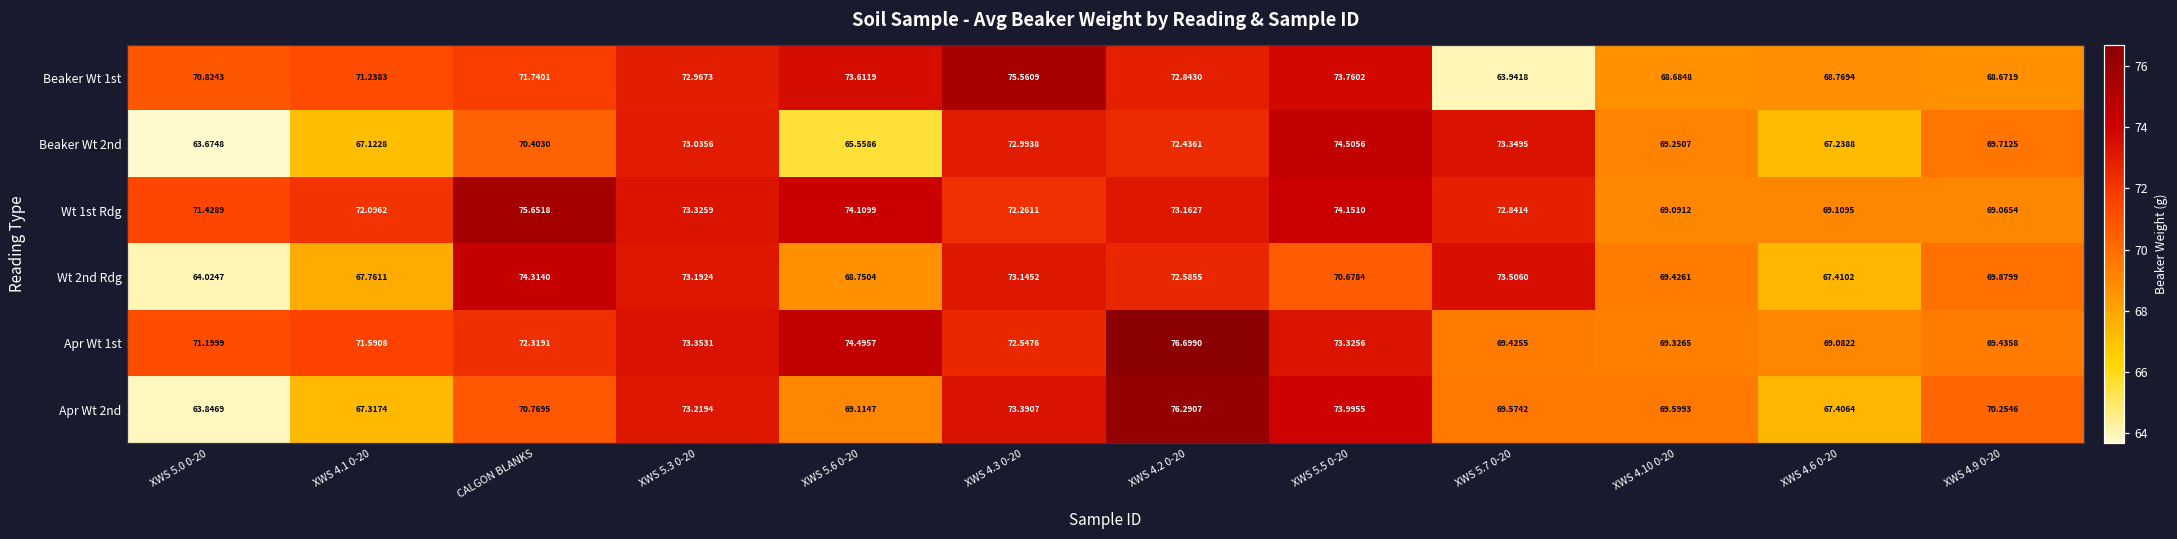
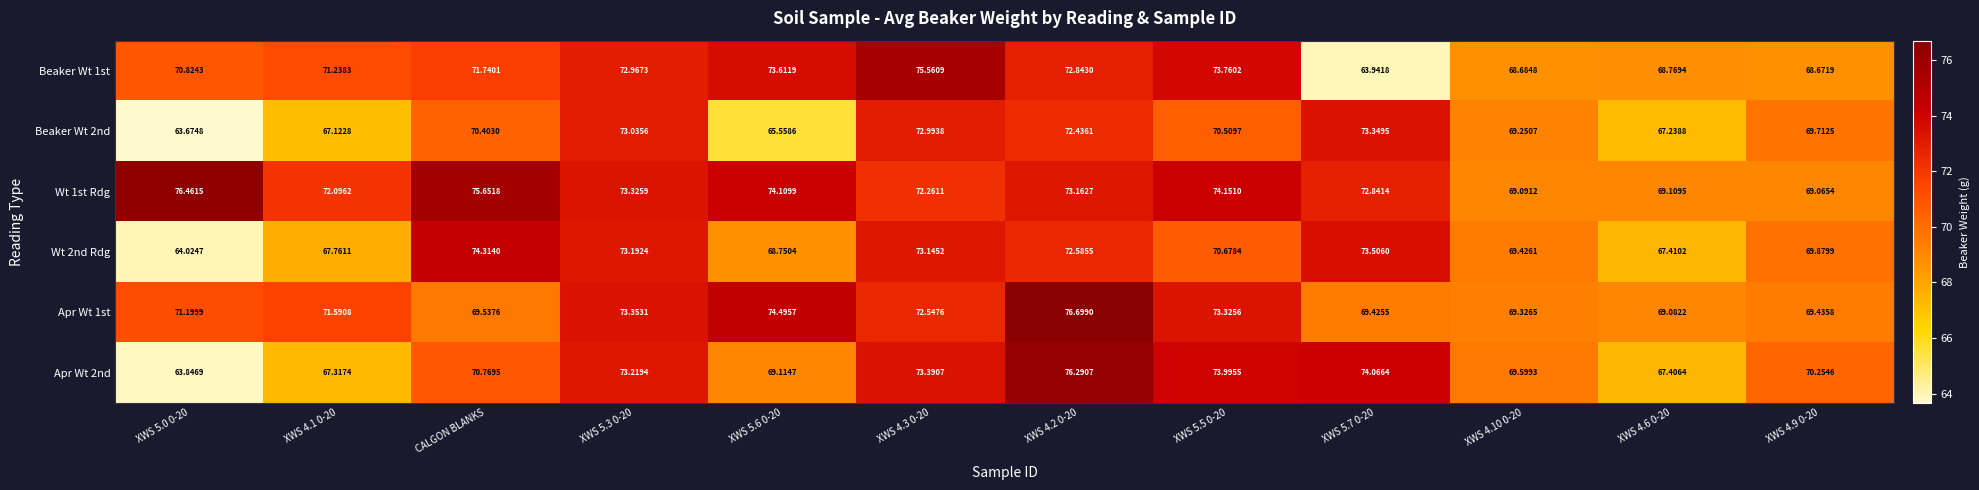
Beaker Wt 2nd, XWS 5.5 0-20: 74.5056 -> 70.5097
Wt 1st Rdg, XWS 5.0 0-20: 71.4289 -> 76.4615
Apr Wt 1st, CALGON BLANKS: 72.3191 -> 69.5376
Apr Wt 2nd, XWS 5.7 0-20: 69.5742 -> 74.0664
